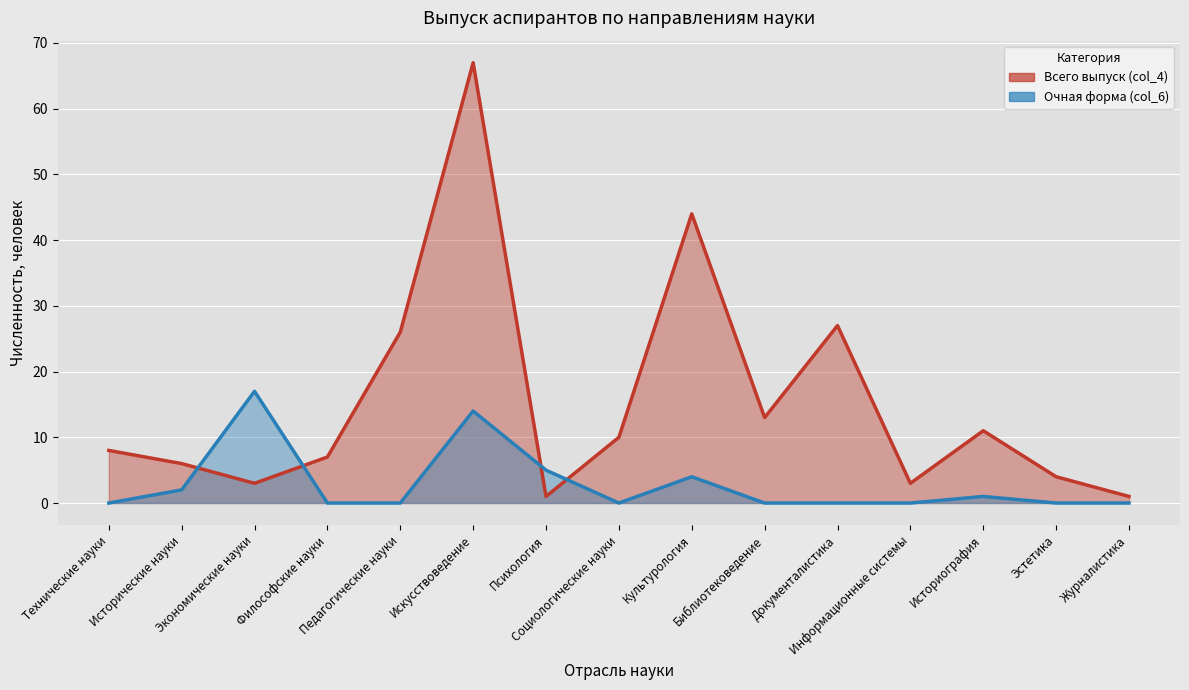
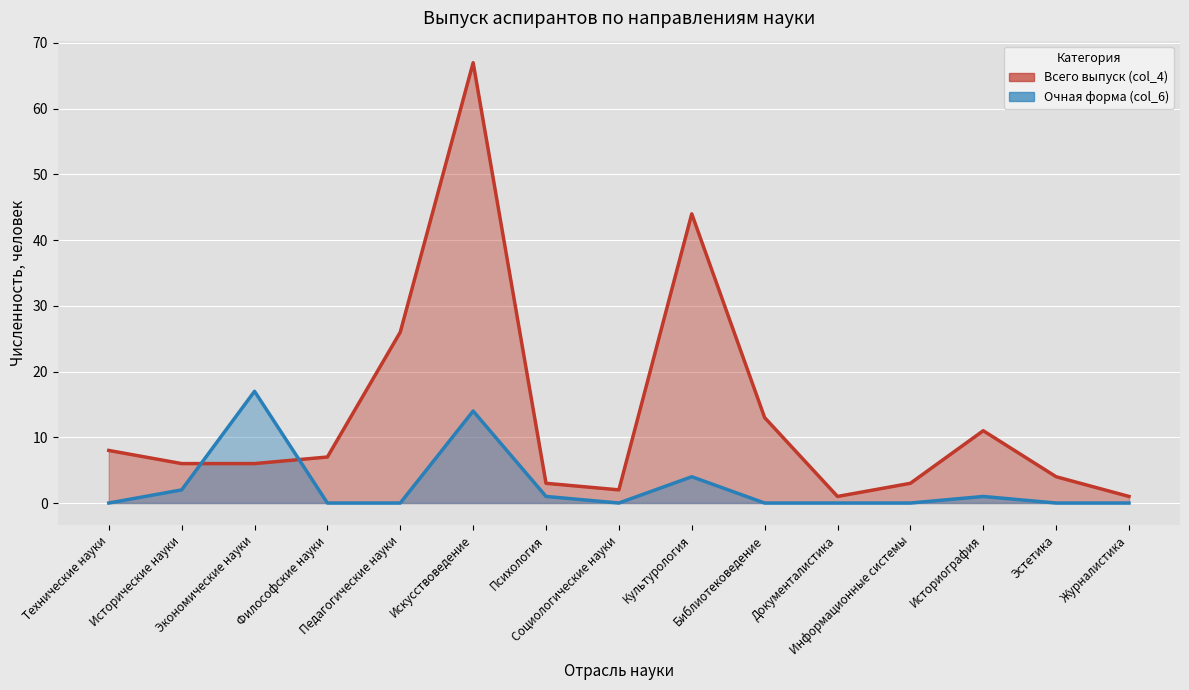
Всего выпуск (col_4), Экономические науки: 3 -> 6
Всего выпуск (col_4), Психология: 1 -> 3
Очная форма (col_6), Психология: 5 -> 1
Всего выпуск (col_4), Социологические науки: 10 -> 2
Всего выпуск (col_4), Документалистика: 27 -> 1
